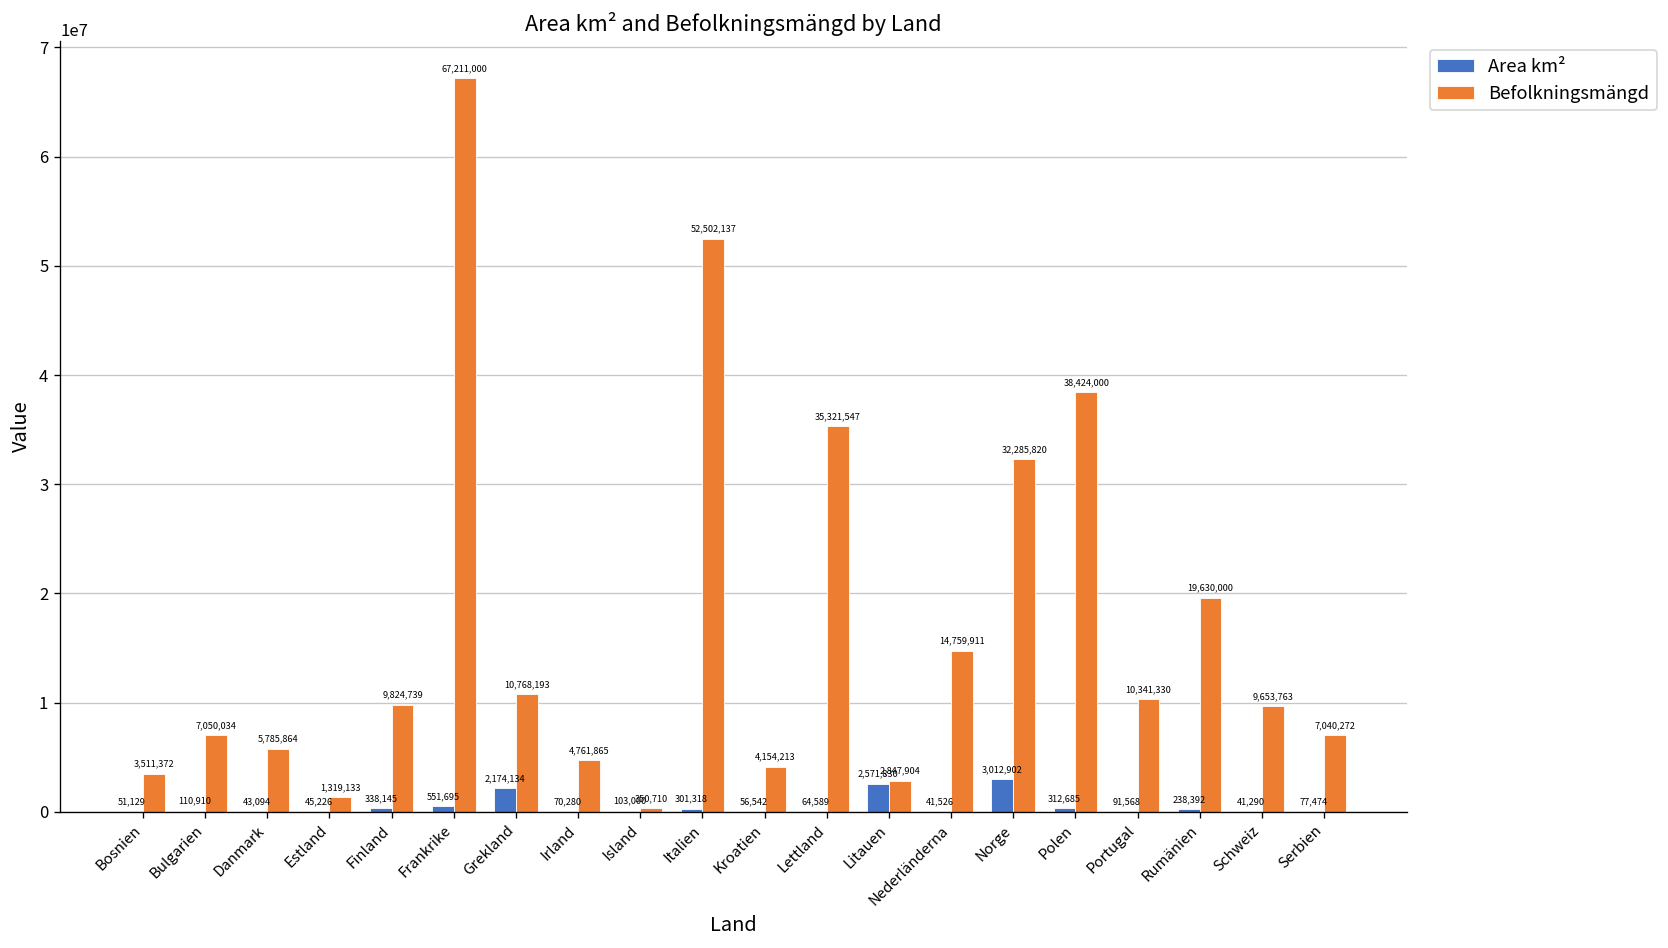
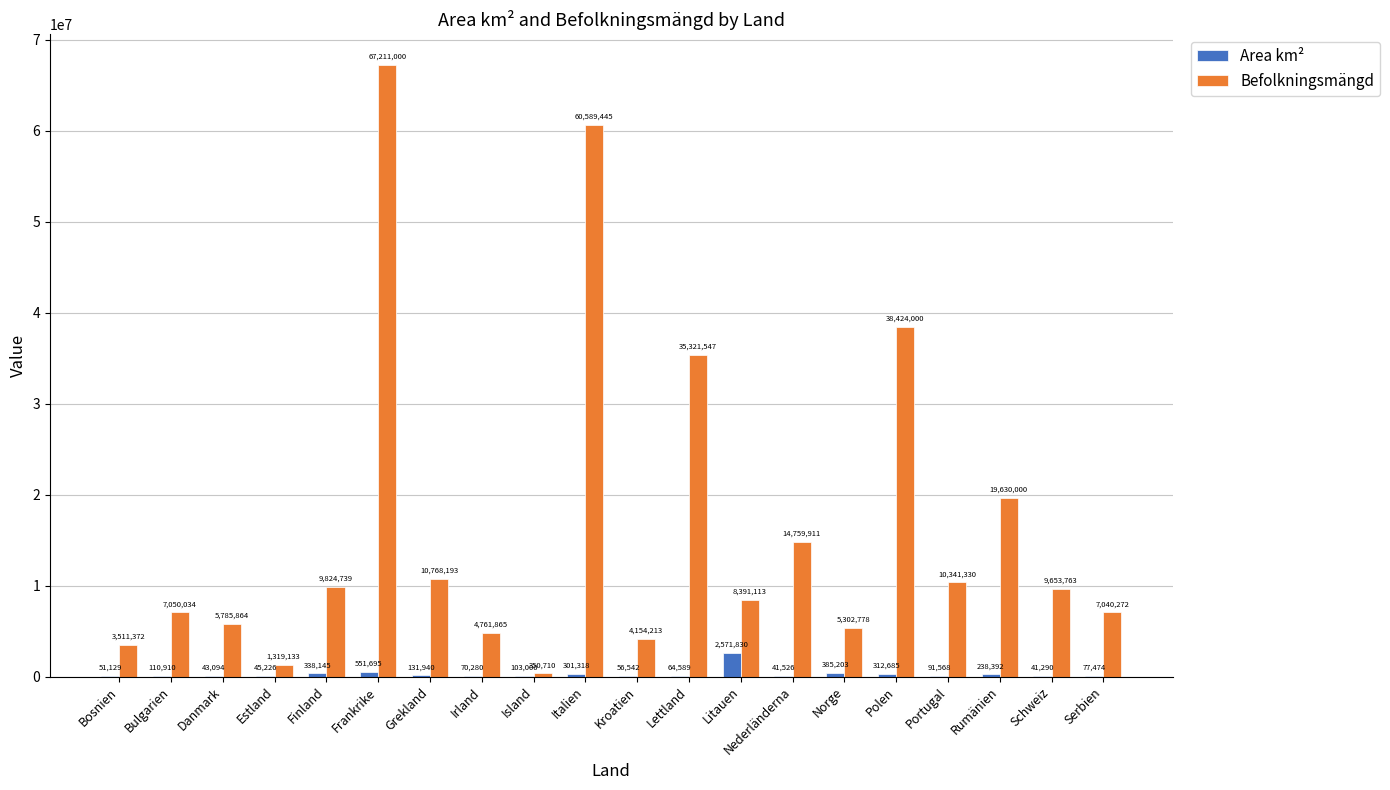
Area km², Grekland: 2,174,134 -> 131,940
Befolkningsmängd, Italien: 52,502,137 -> 60,589,445
Befolkningsmängd, Litauen: 2,847,904 -> 8,391,113
Area km², Norge: 3,012,902 -> 385,203
Befolkningsmängd, Norge: 32,285,820 -> 5,302,778
